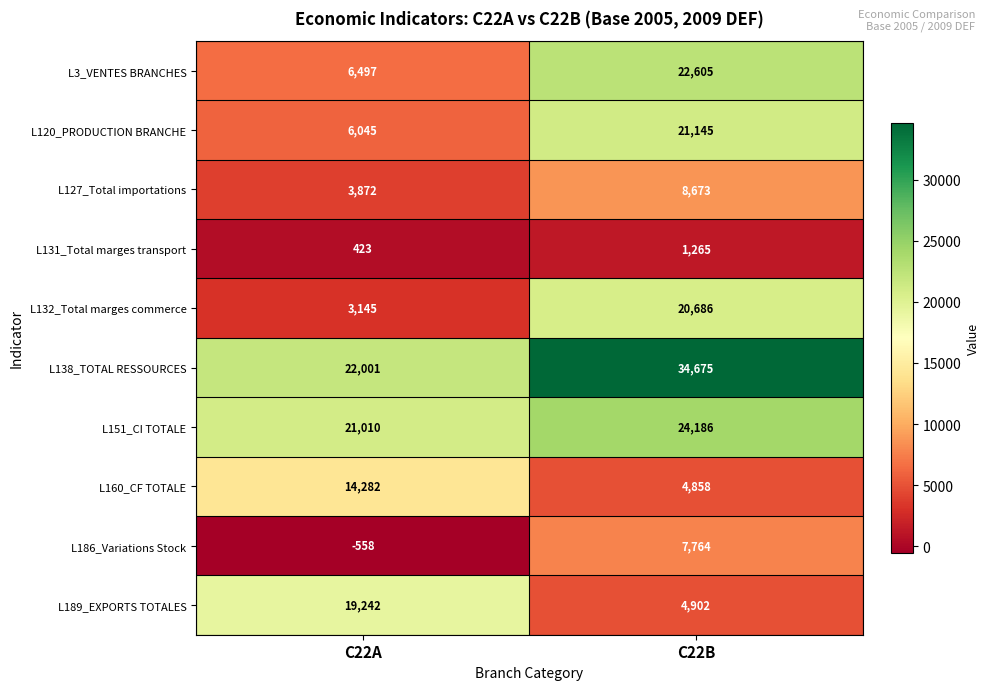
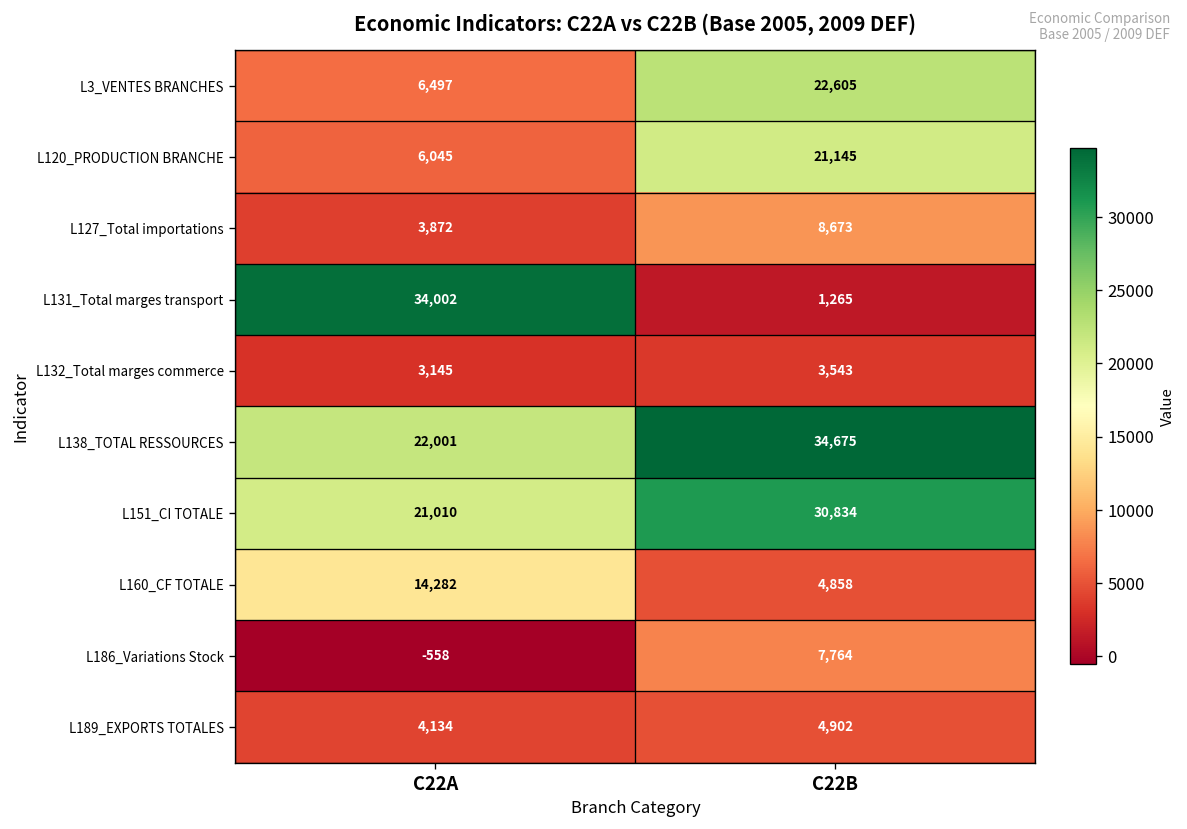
L131_Total marges transport, C22A: 423 -> 34,002
L132_Total marges commerce, C22B: 20,686 -> 3,543
L151_CI TOTALE, C22B: 24,186 -> 30,834
L189_EXPORTS TOTALES, C22A: 19,242 -> 4,134
